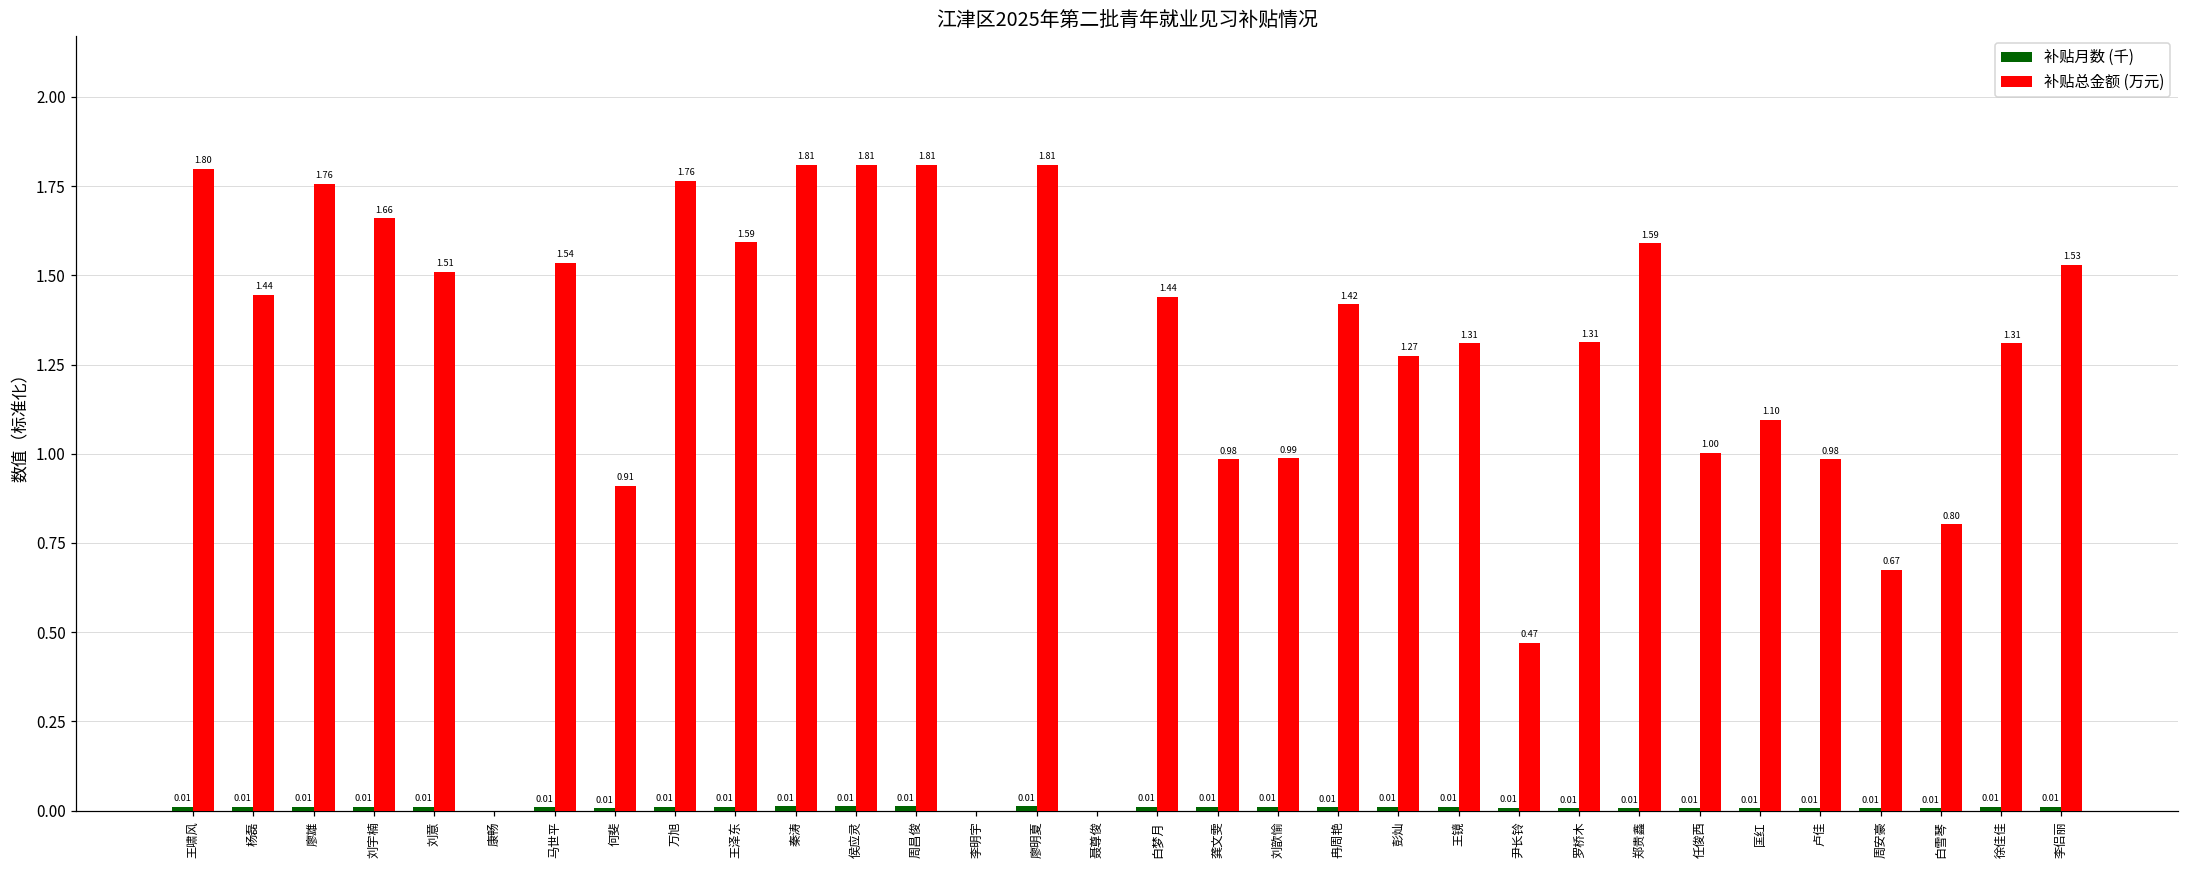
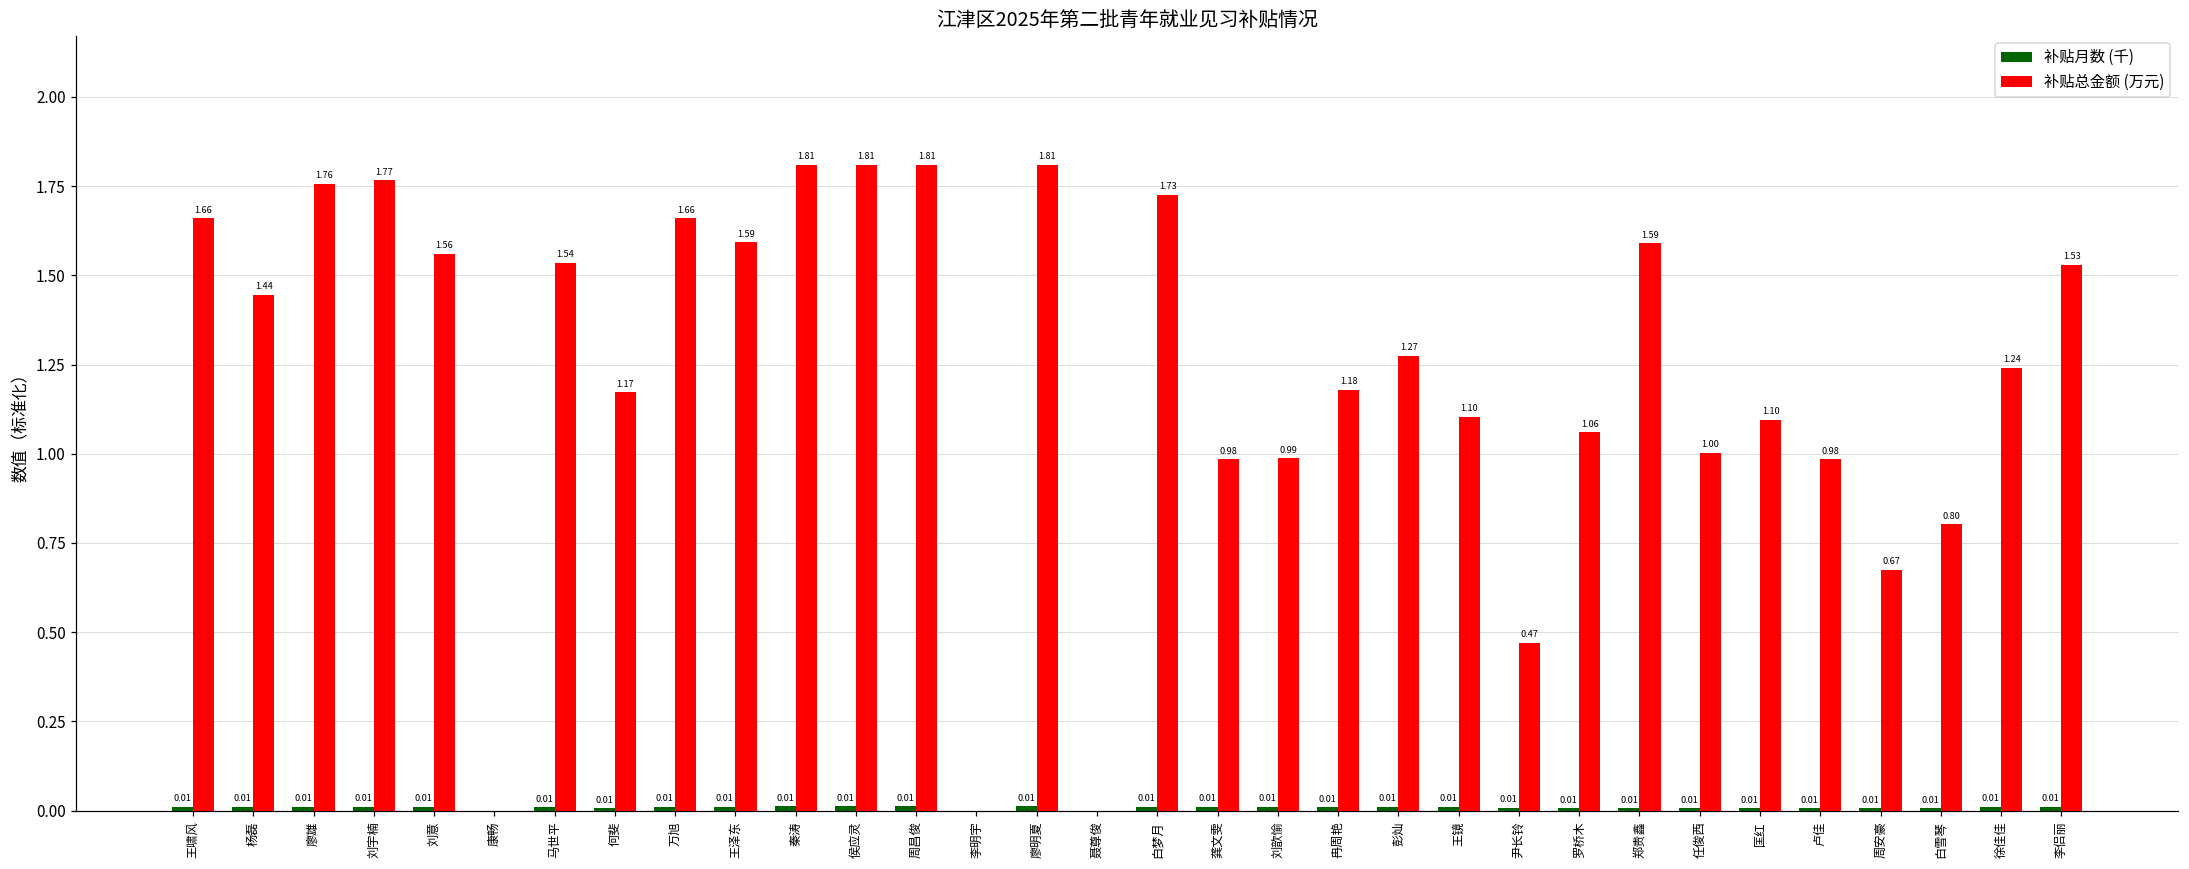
补贴总金额 (万元), 王啸风: 1.80 -> 1.66
补贴总金额 (万元), 刘宇楠: 1.66 -> 1.77
补贴总金额 (万元), 刘意: 1.51 -> 1.56
补贴总金额 (万元), 何斐: 0.91 -> 1.17
补贴总金额 (万元), 万旭: 1.76 -> 1.66
补贴总金额 (万元), 白梦月: 1.44 -> 1.73
补贴总金额 (万元), 冉周艳: 1.42 -> 1.18
补贴总金额 (万元), 王镜: 1.31 -> 1.10
补贴总金额 (万元), 罗桥木: 1.31 -> 1.06
补贴总金额 (万元), 徐佳佳: 1.31 -> 1.24
